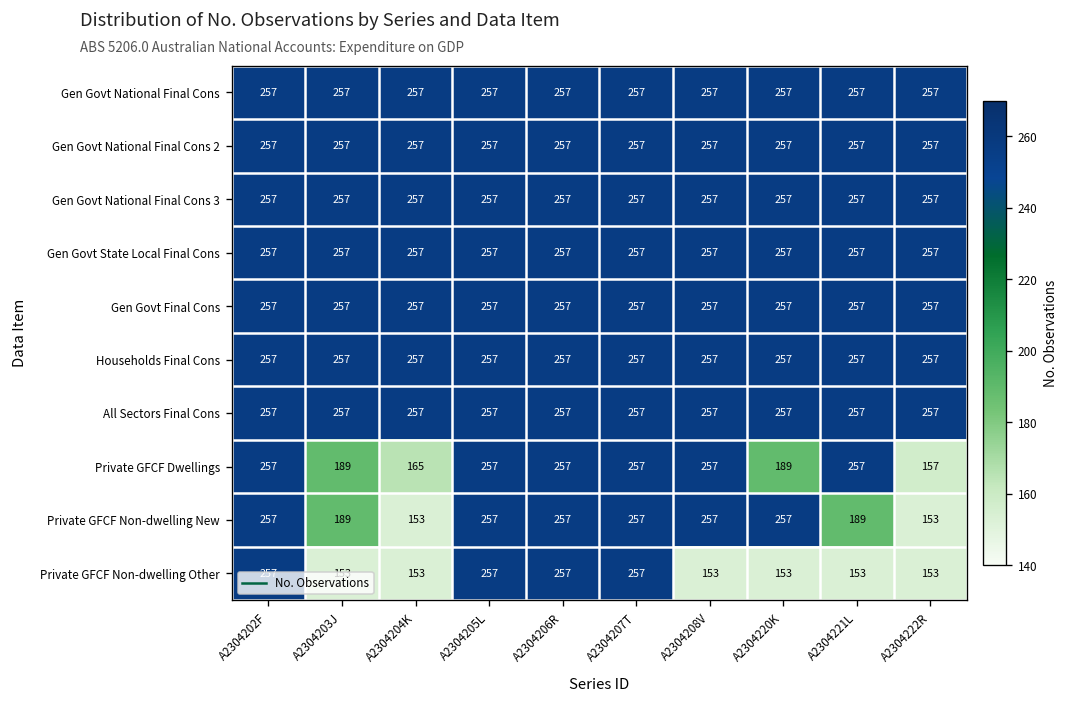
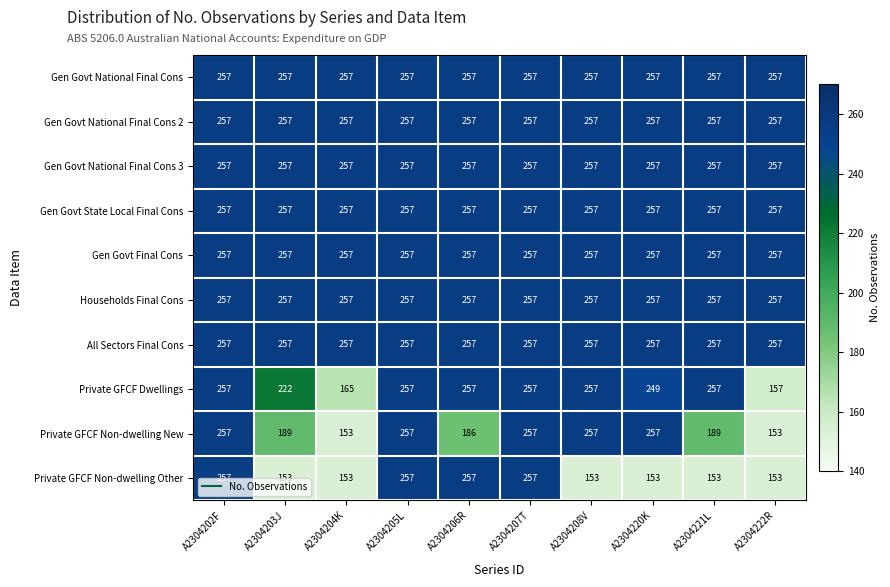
Private GFCF Dwellings, A2304203J: 189 -> 222
Private GFCF Dwellings, A2304220K: 189 -> 249
Private GFCF Non-dwelling New, A2304206R: 257 -> 186
